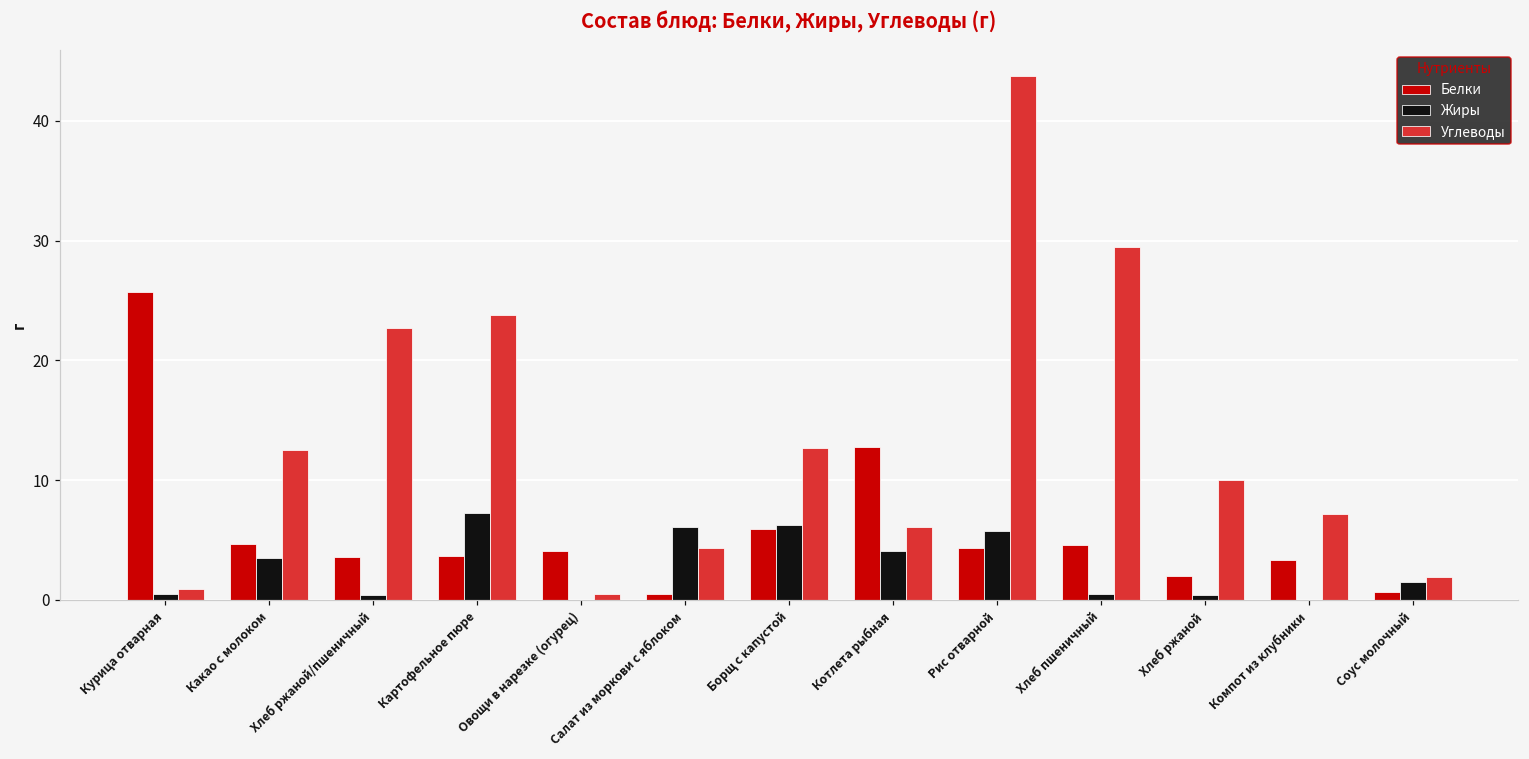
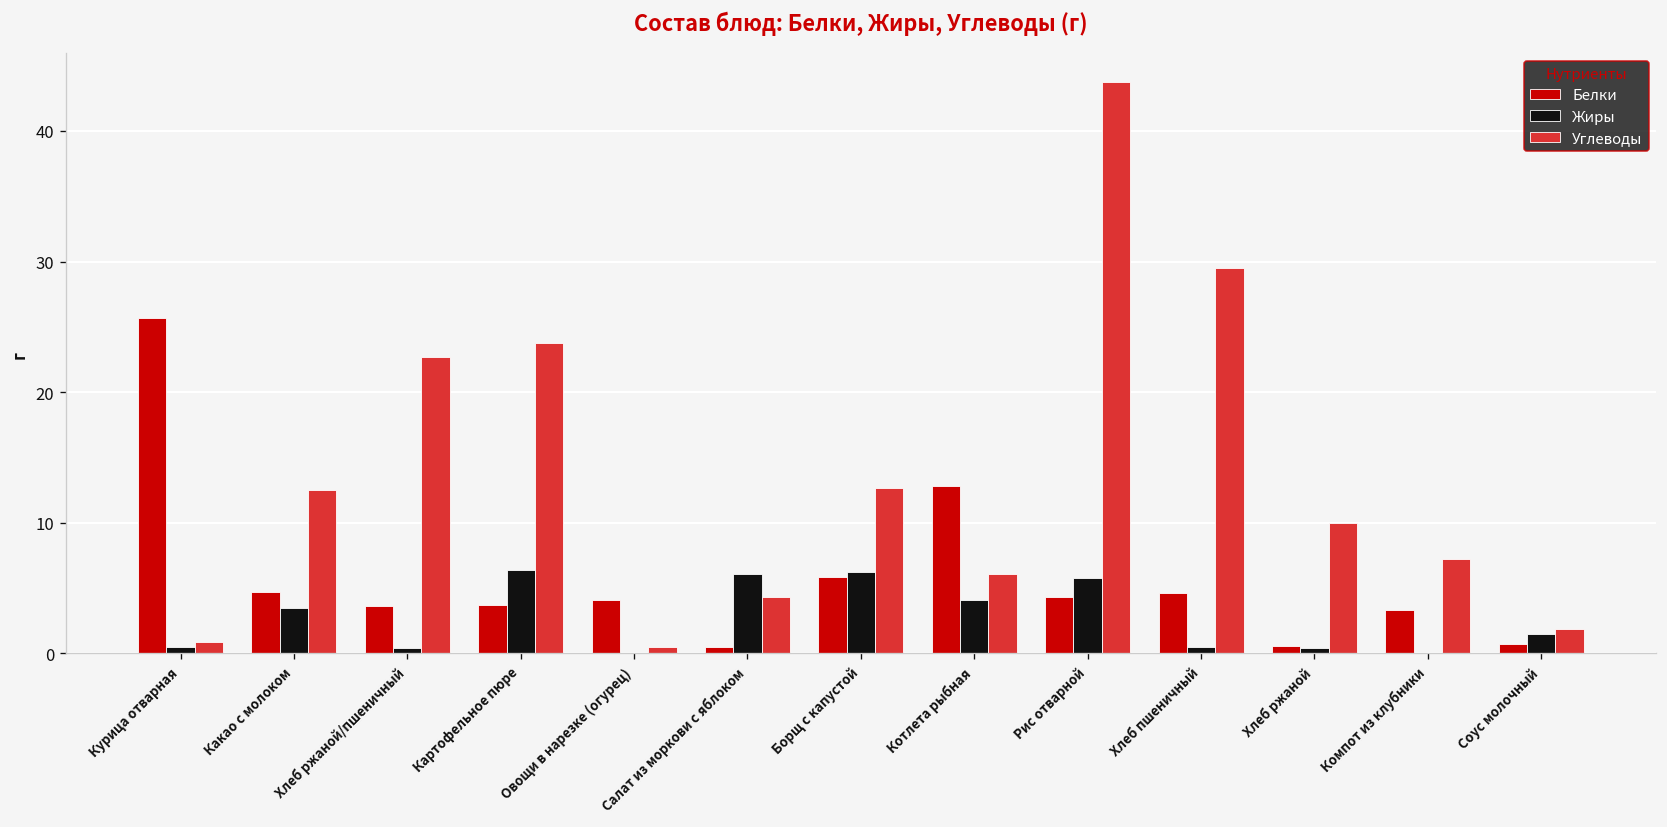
Жиры, Картофельное пюре: 7.2 -> 6.4
Белки, Хлеб ржаной: 2.0 -> 0.6
